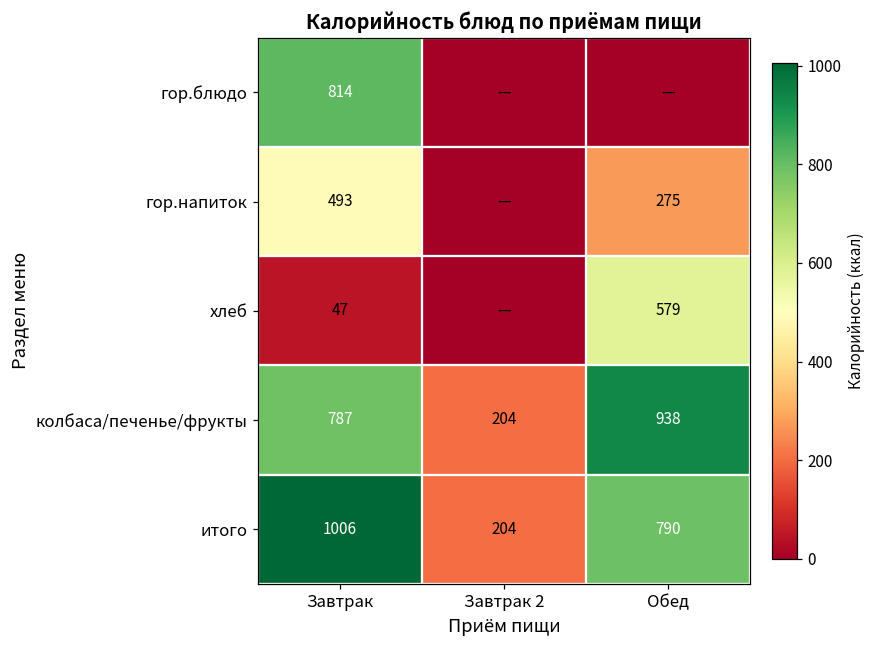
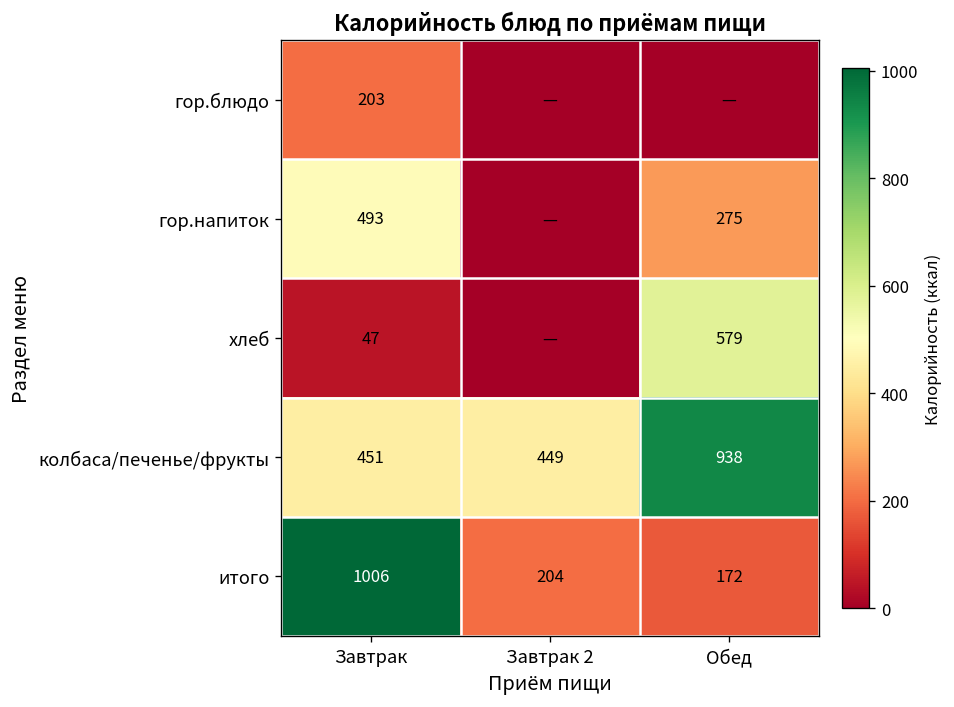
гор.блюдо, Завтрак: 814 -> 203
колбаса/печенье/фрукты, Завтрак: 787 -> 451
колбаса/печенье/фрукты, Завтрак 2: 204 -> 449
итого, Обед: 790 -> 172
